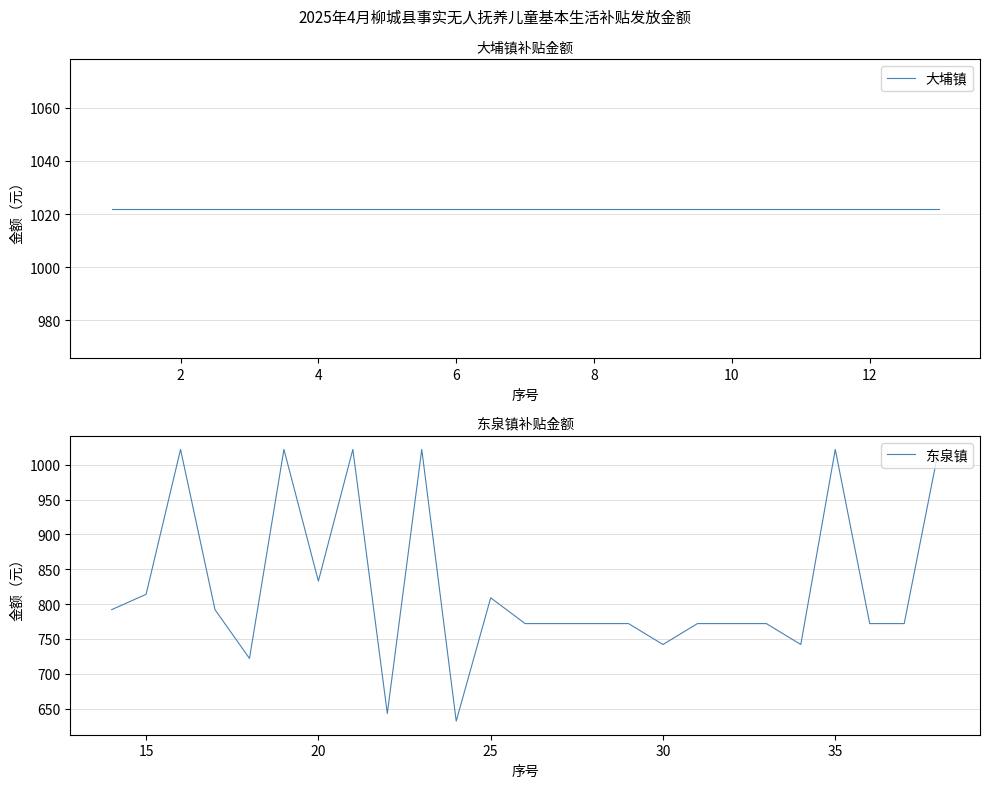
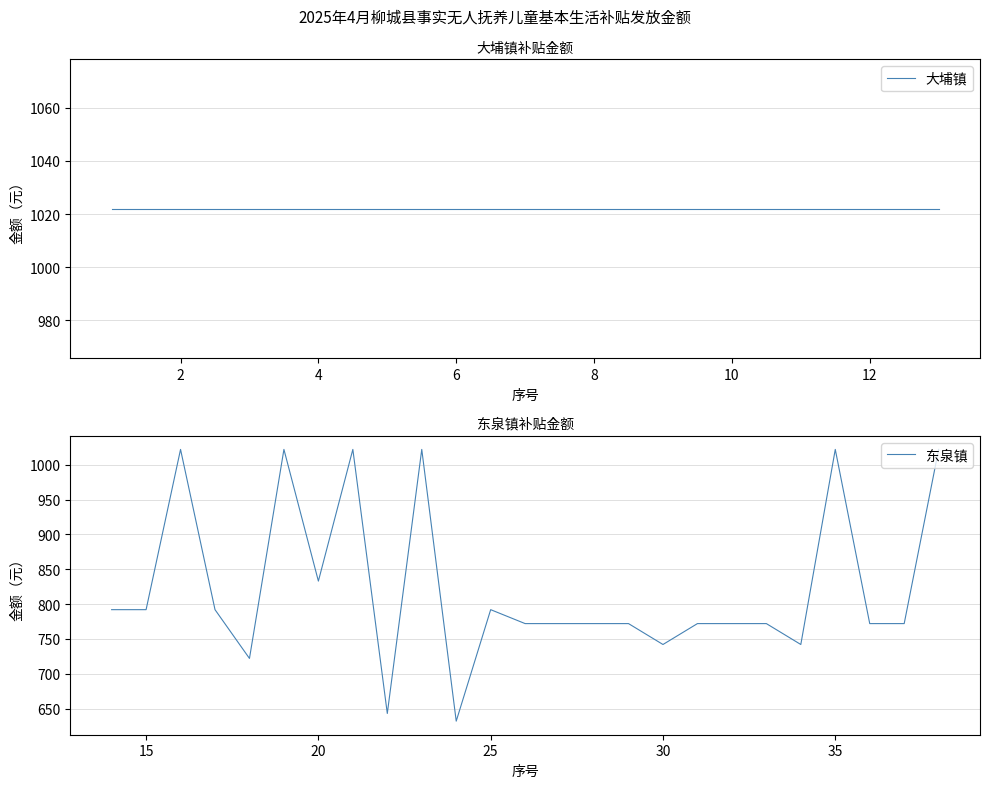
东泉镇补贴金额, 15: 810 -> 790
东泉镇补贴金额, 25: 810 -> 790
